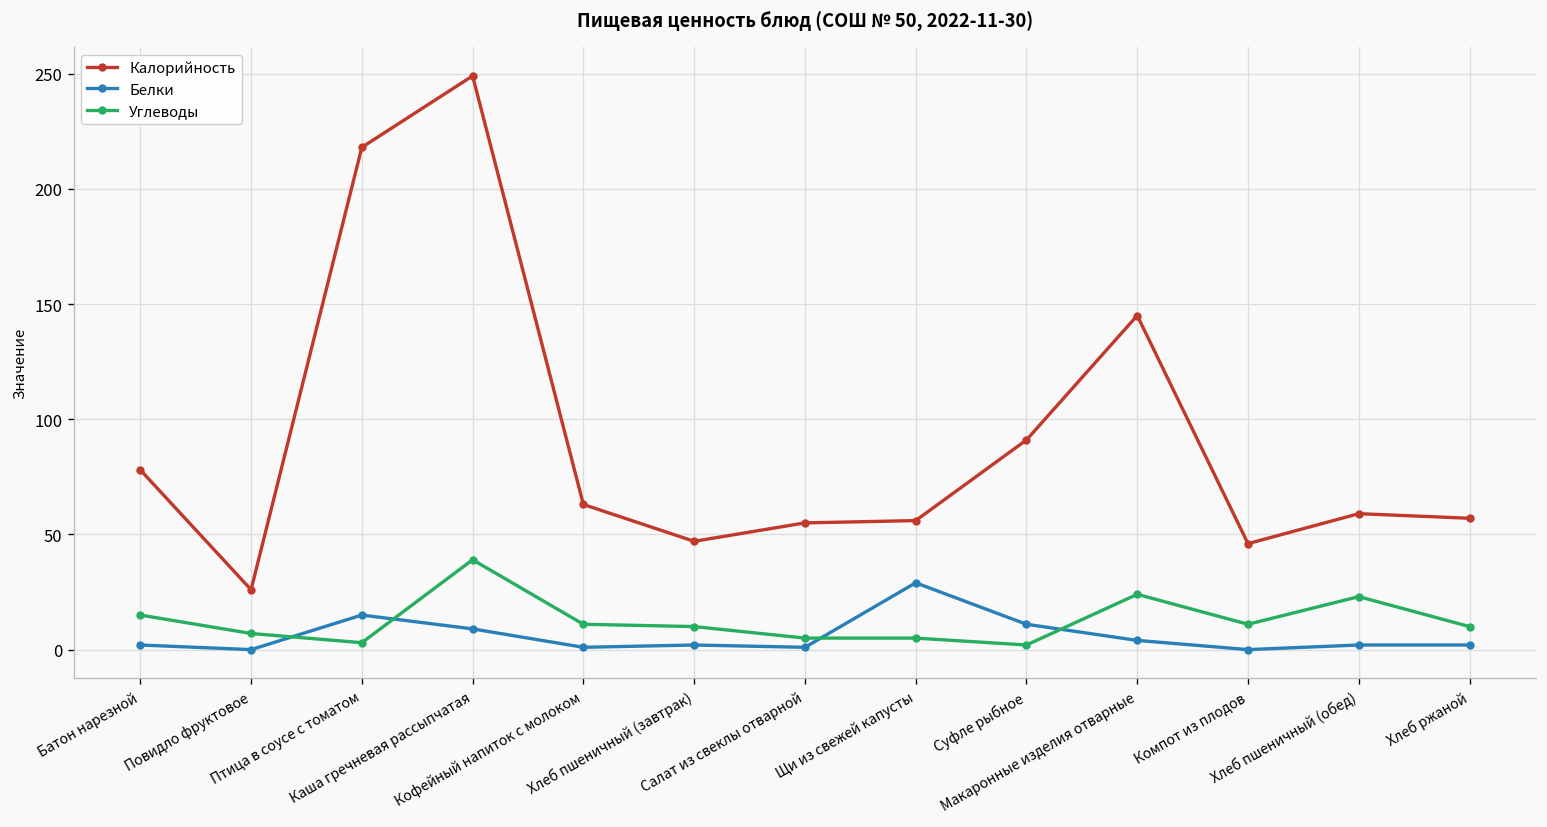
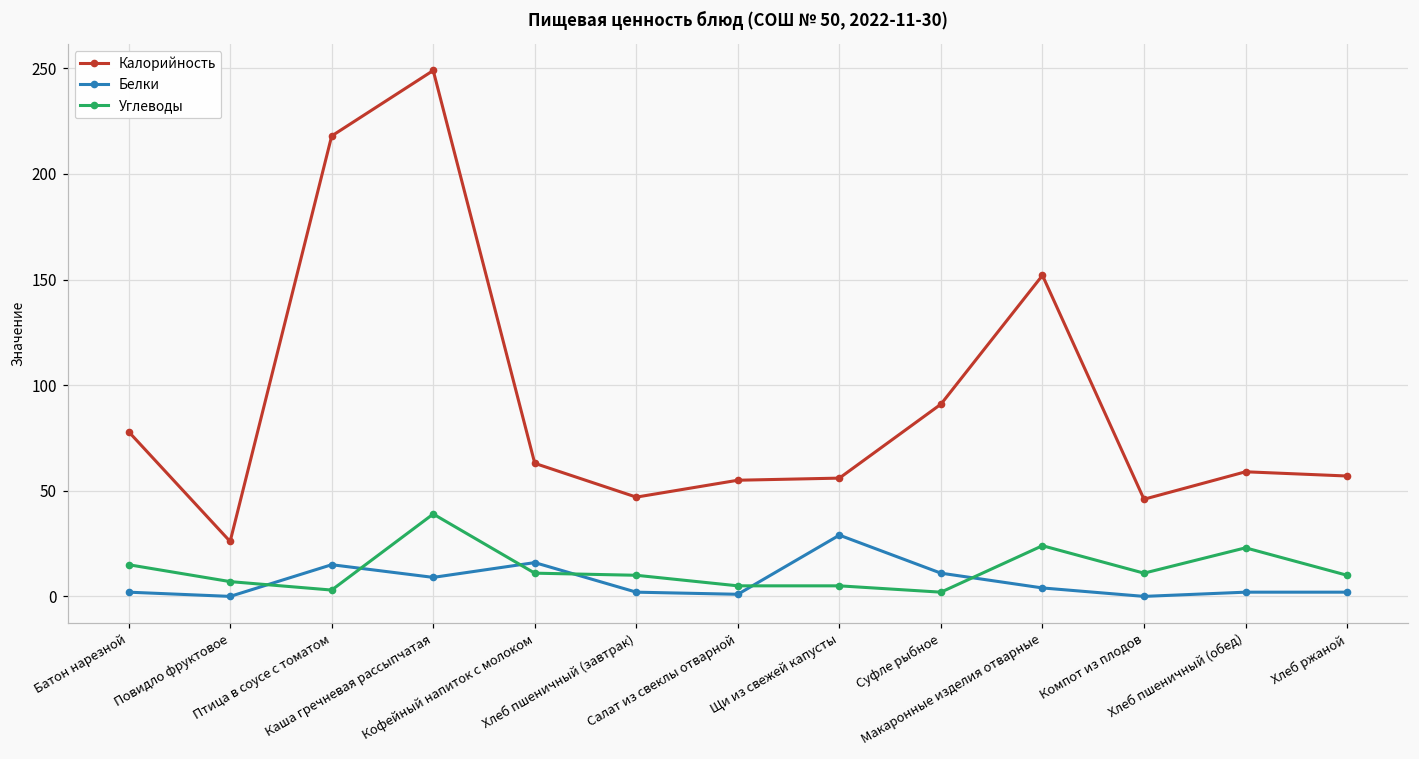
Белки, Кофейный напиток с молоком: 1 -> 16
Калорийность, Макаронные изделия отварные: 145 -> 152
